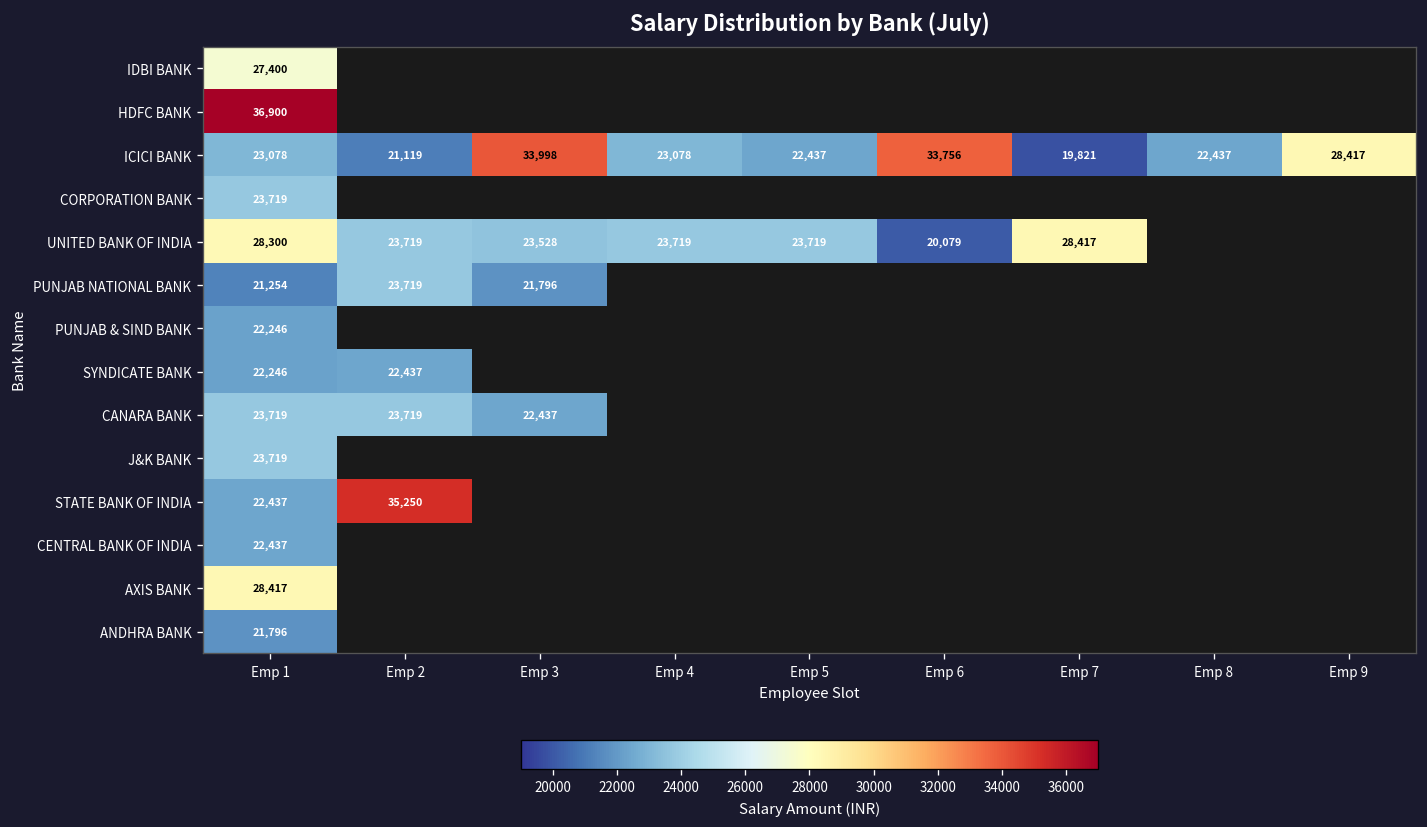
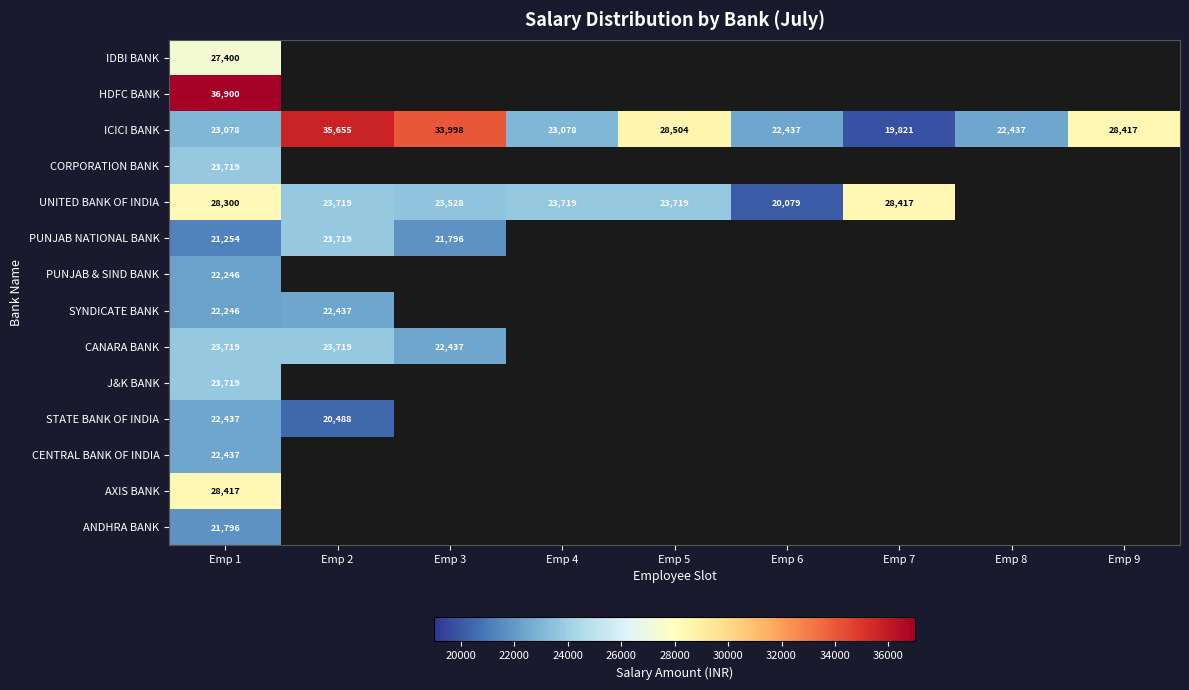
ICICI BANK, Emp 2: 21,119 -> 35,655
ICICI BANK, Emp 5: 22,437 -> 28,504
ICICI BANK, Emp 6: 33,756 -> 22,437
STATE BANK OF INDIA, Emp 2: 35,250 -> 20,488
